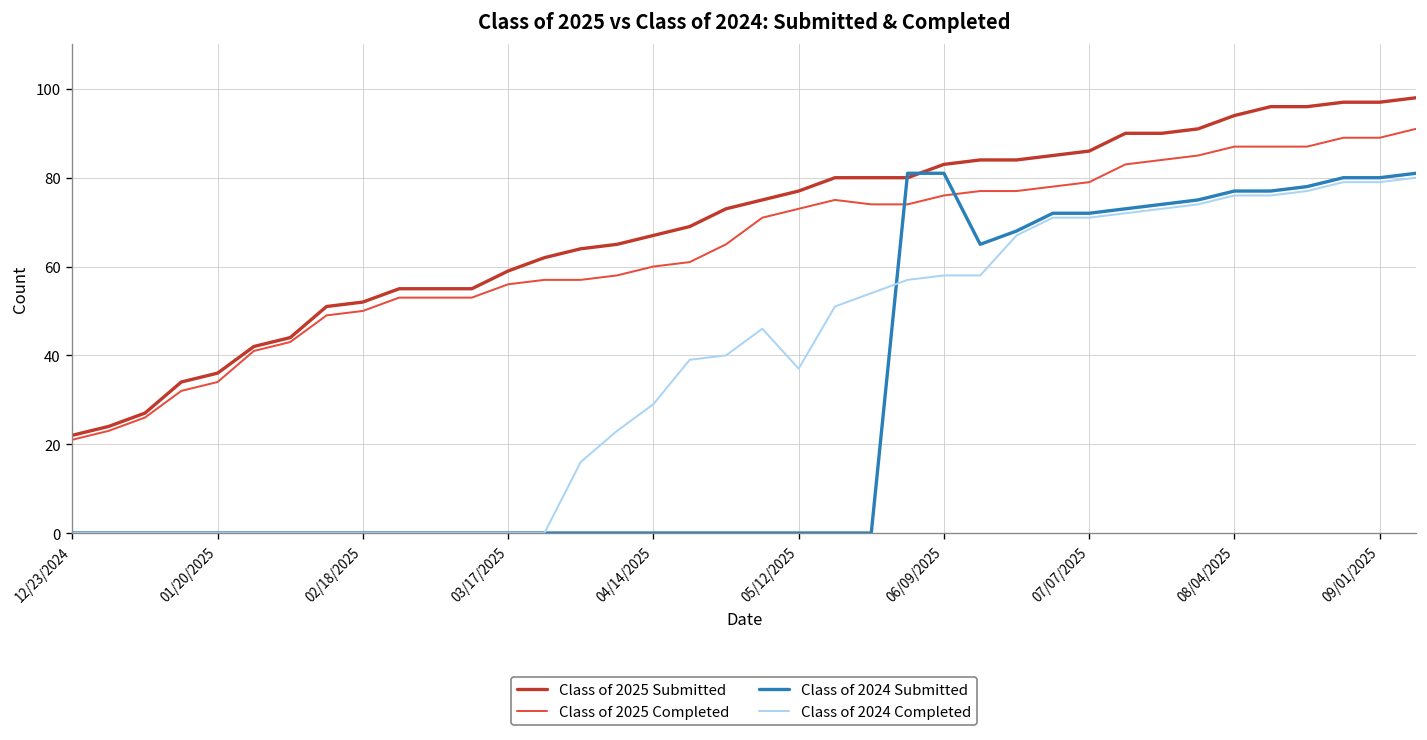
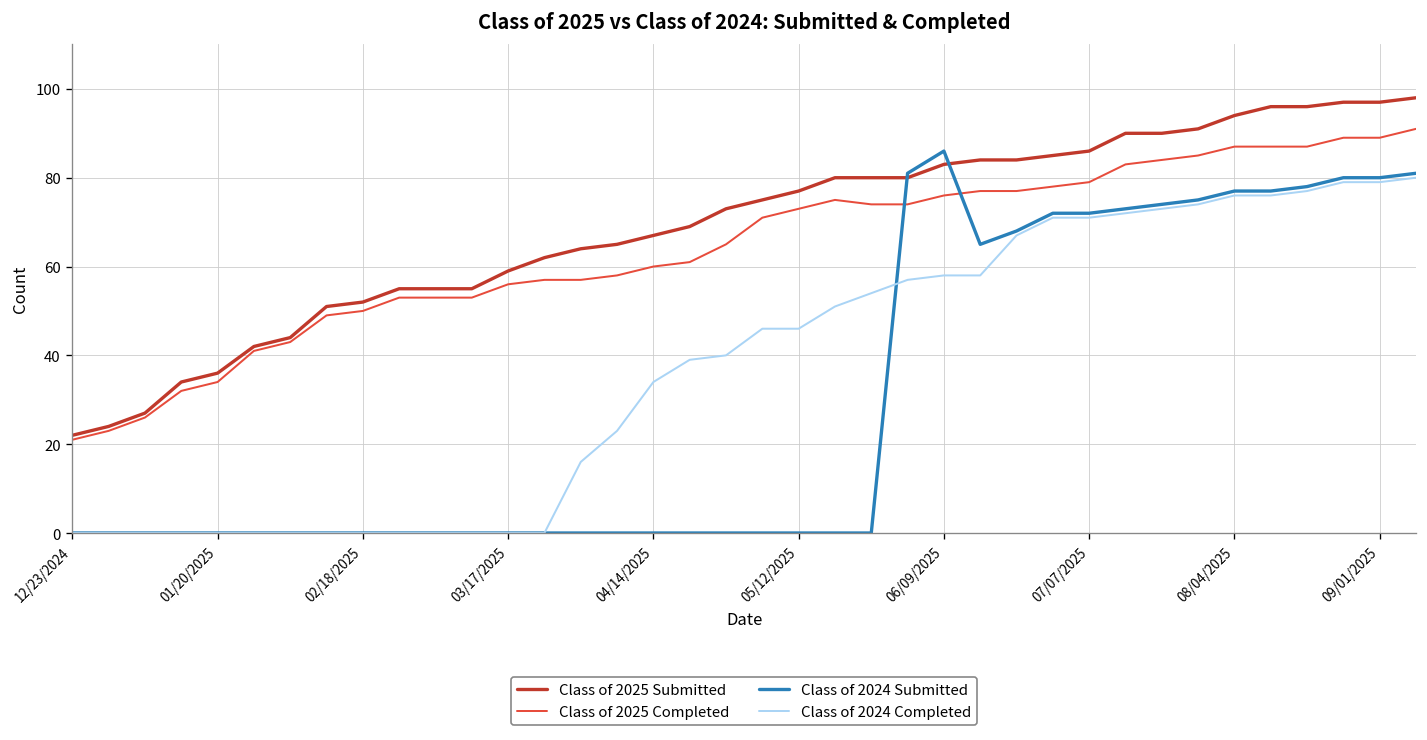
Class of 2024 Completed, 04/14/2025: 29 -> 34
Class of 2024 Completed, 05/12/2025: 37 -> 46
Class of 2024 Submitted, 06/09/2025: 81 -> 86
